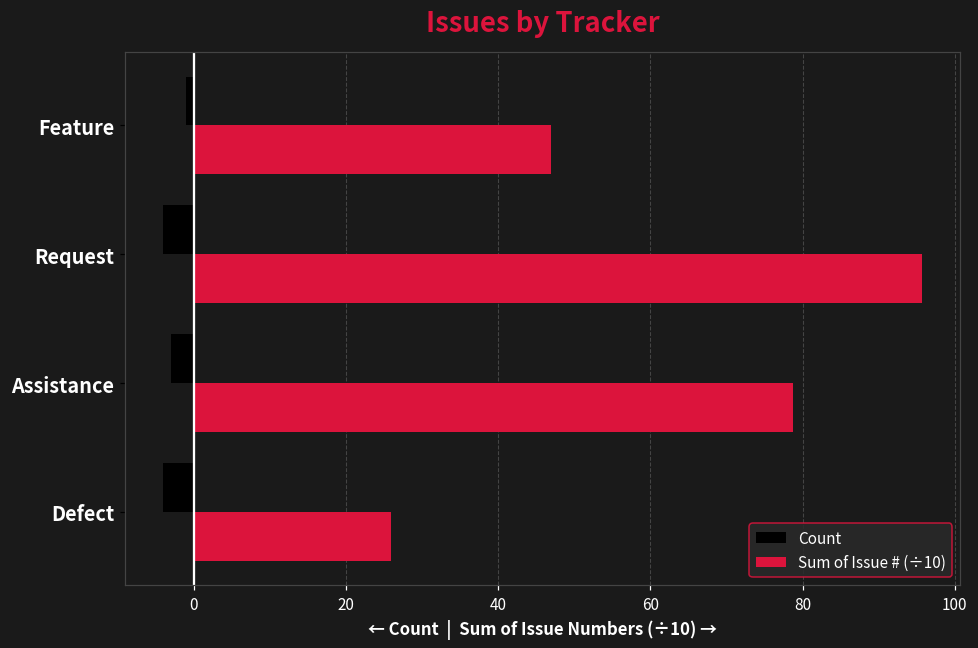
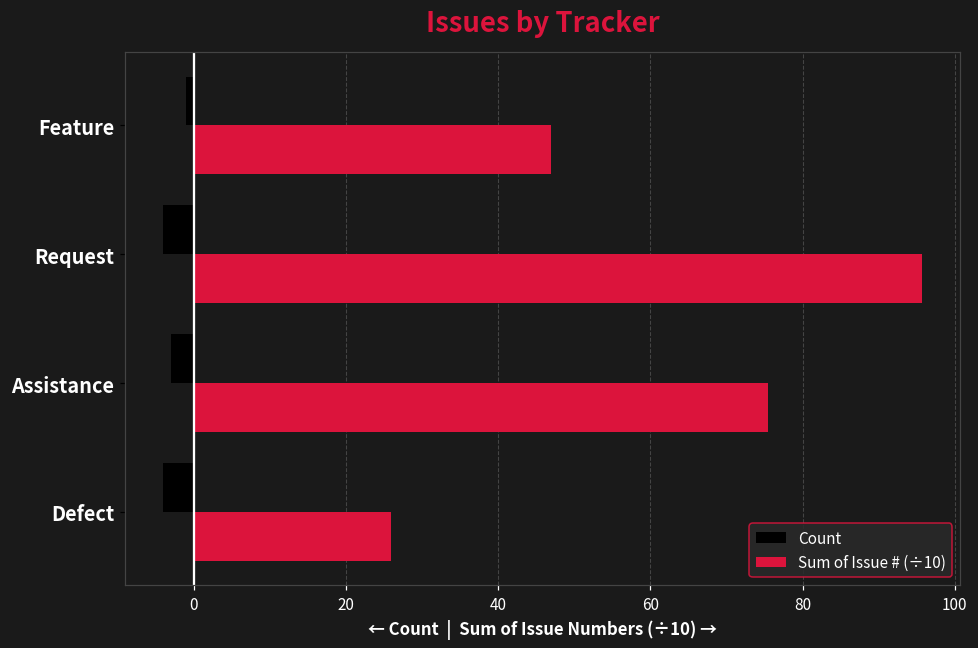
Sum of Issue # (÷10), Assistance: 79 -> 75
